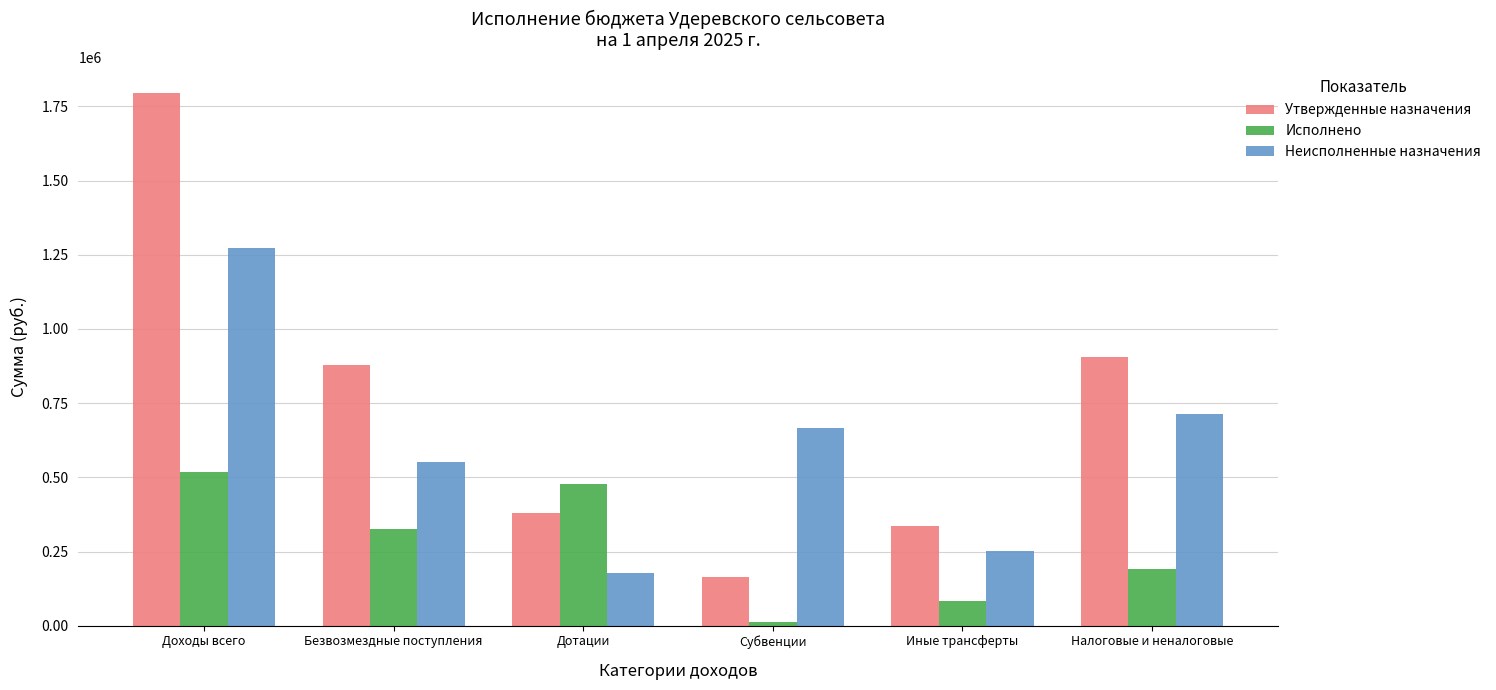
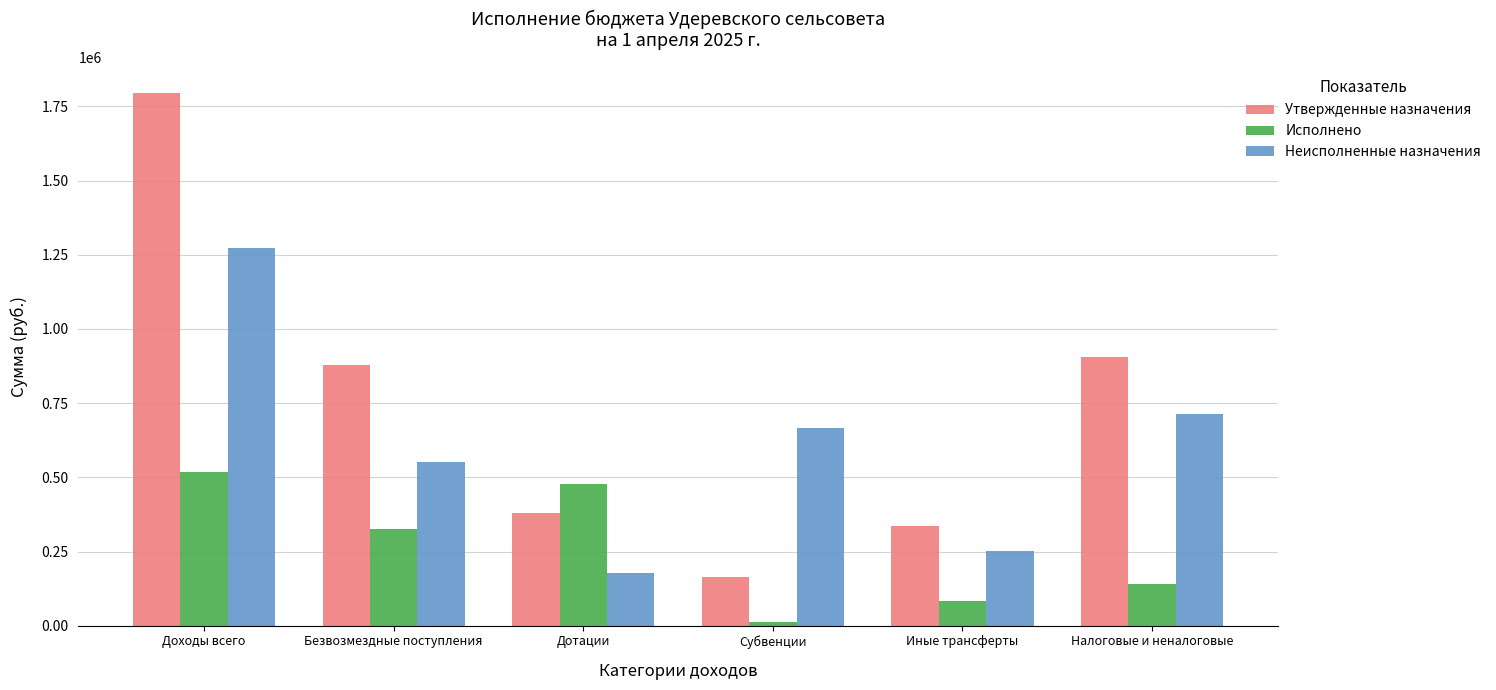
Исполнено, Налоговые и неналоговые: 190000 -> 140000
